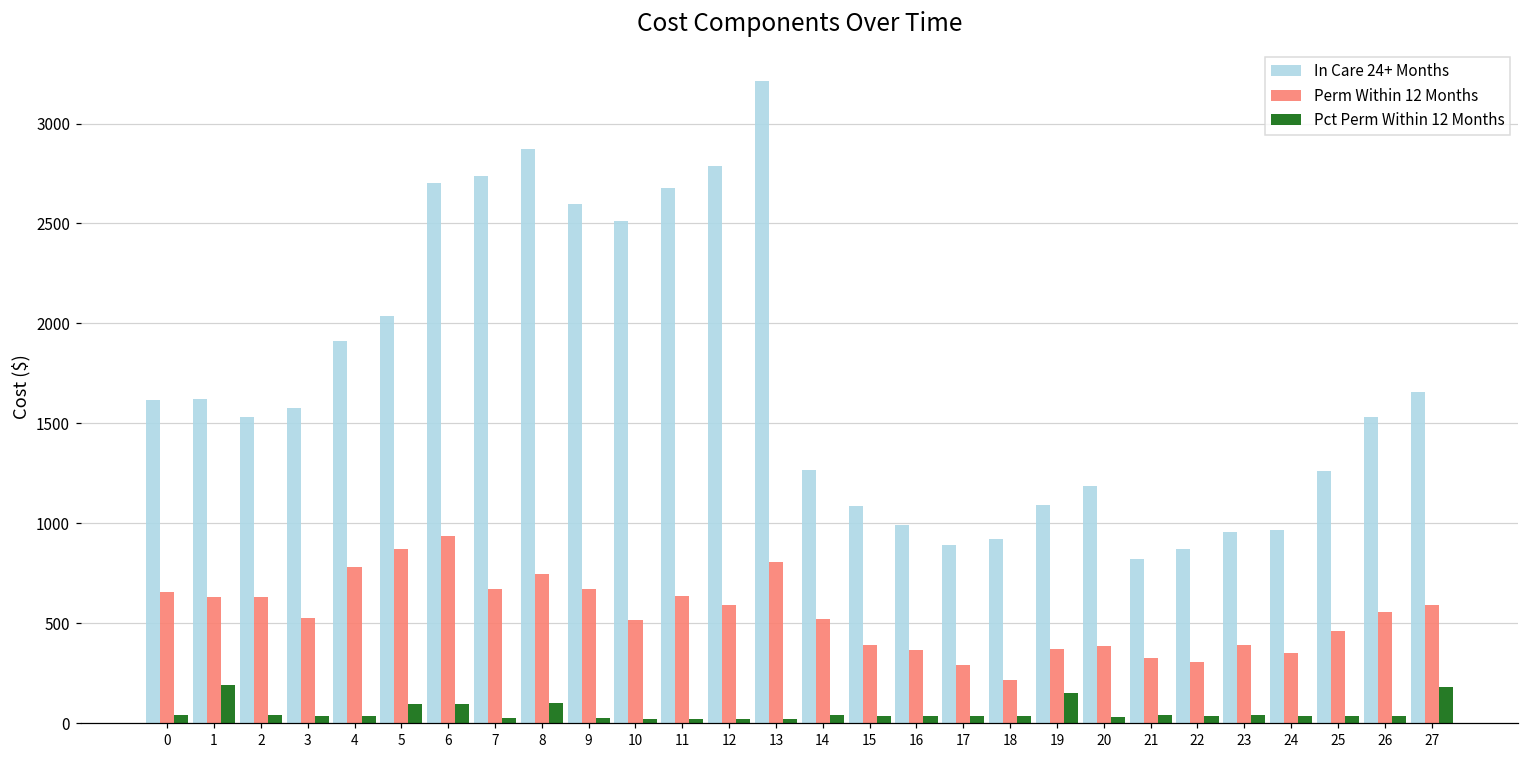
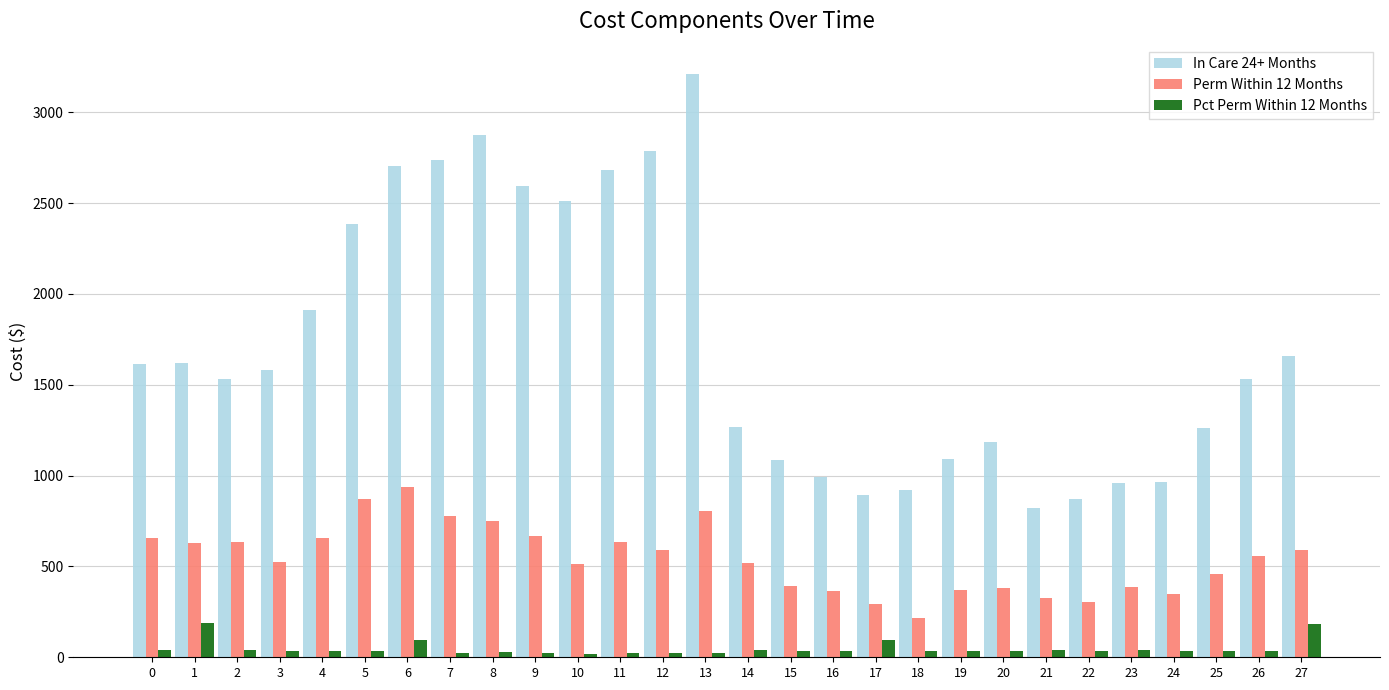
Perm Within 12 Months, 4: 780 -> 660
In Care 24+ Months, 5: 2040 -> 2390
Pct Perm Within 12 Months, 5: 100 -> 40
Perm Within 12 Months, 7: 670 -> 780
Pct Perm Within 12 Months, 8: 100 -> 30
Pct Perm Within 12 Months, 17: 30 -> 90
Pct Perm Within 12 Months, 19: 150 -> 30
